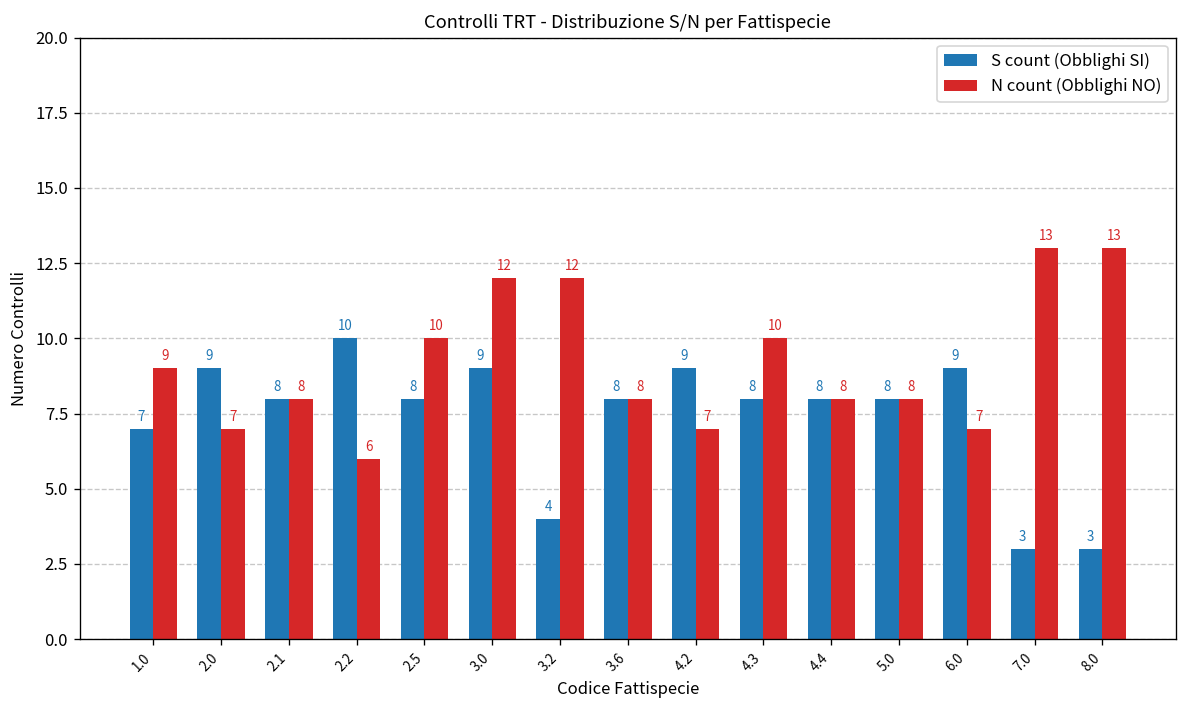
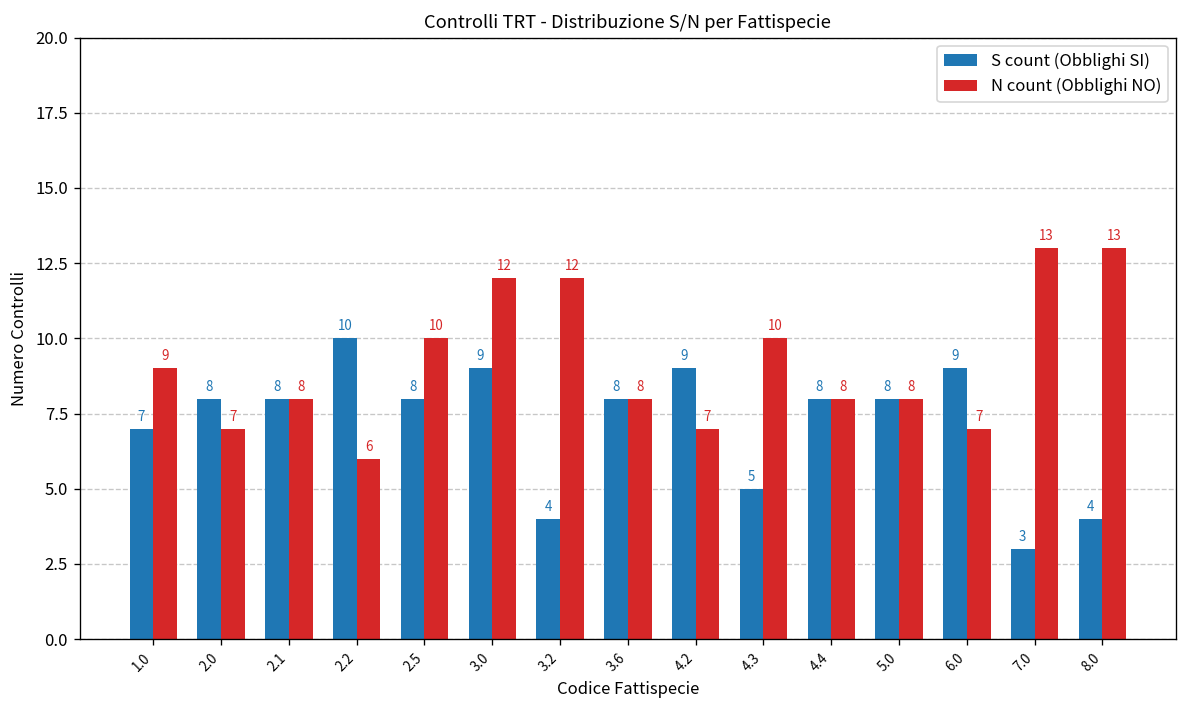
S count (Obblighi SI), 2.0: 9 -> 8
S count (Obblighi SI), 4.3: 8 -> 5
S count (Obblighi SI), 8.0: 3 -> 4
